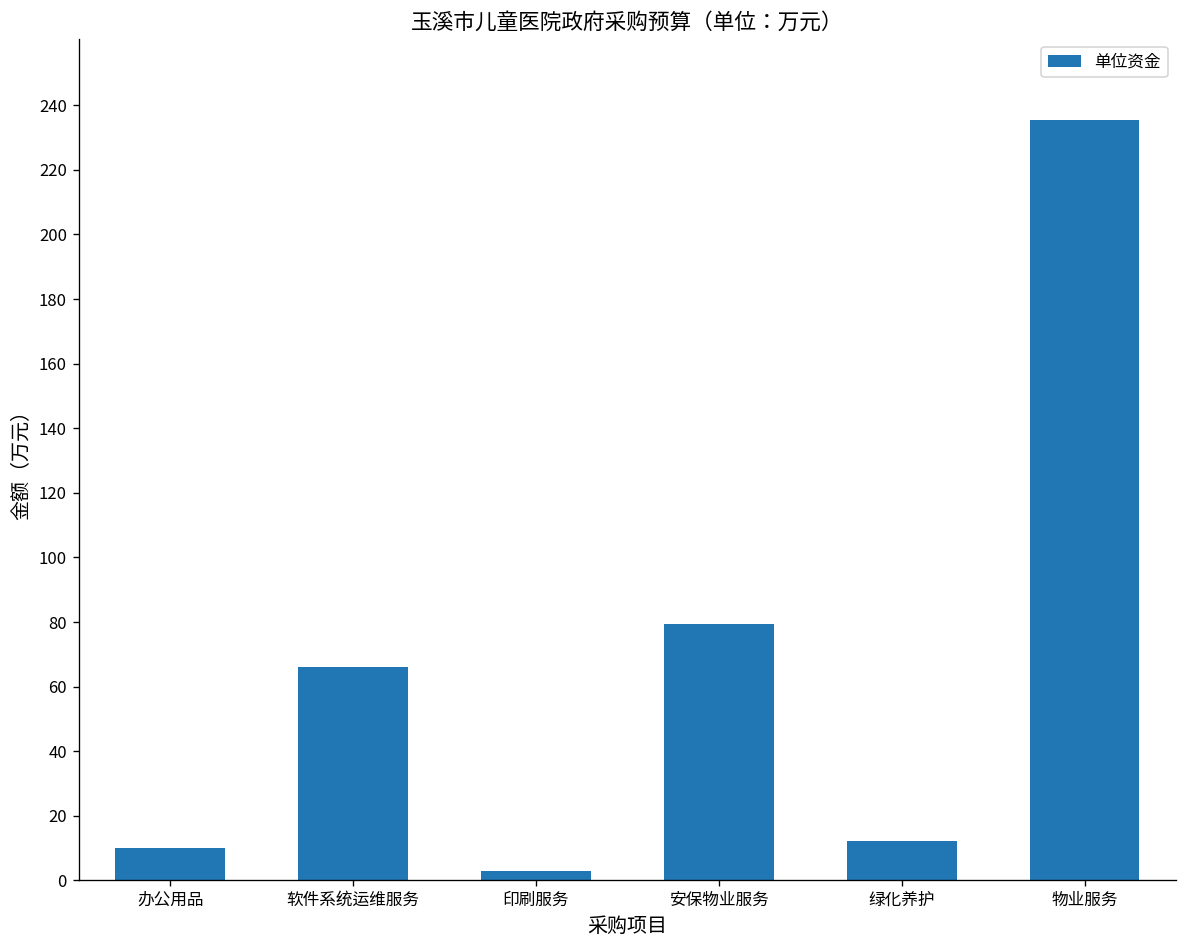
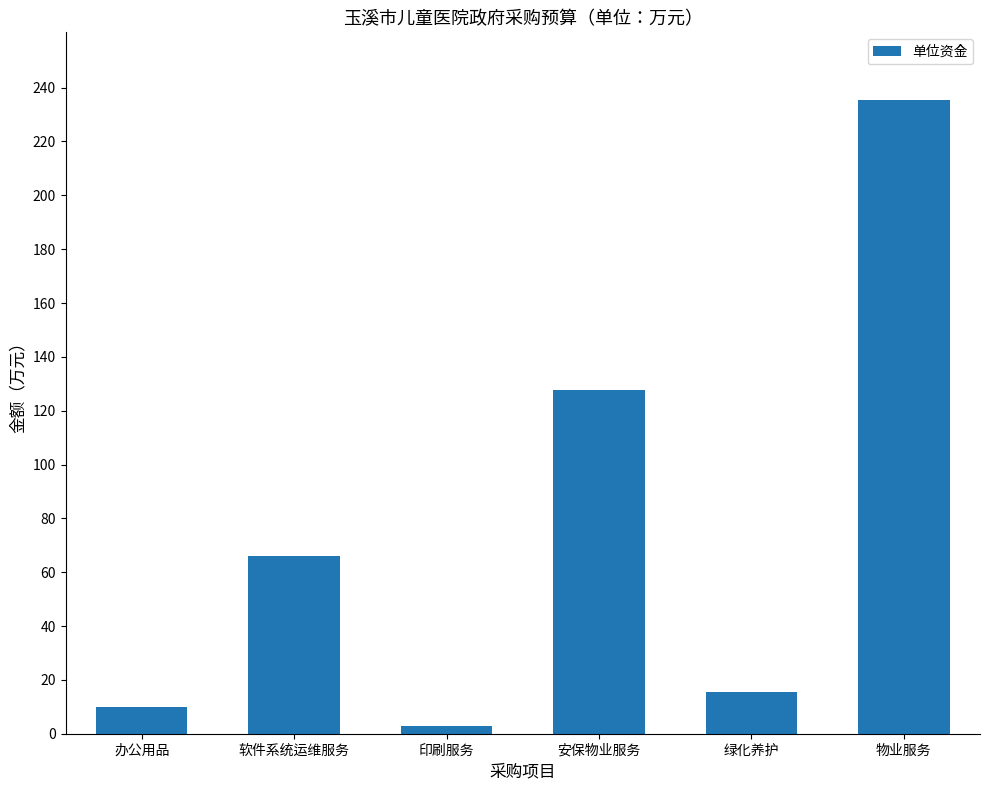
安保物业服务: 80 -> 128
绿化养护: 12 -> 15
